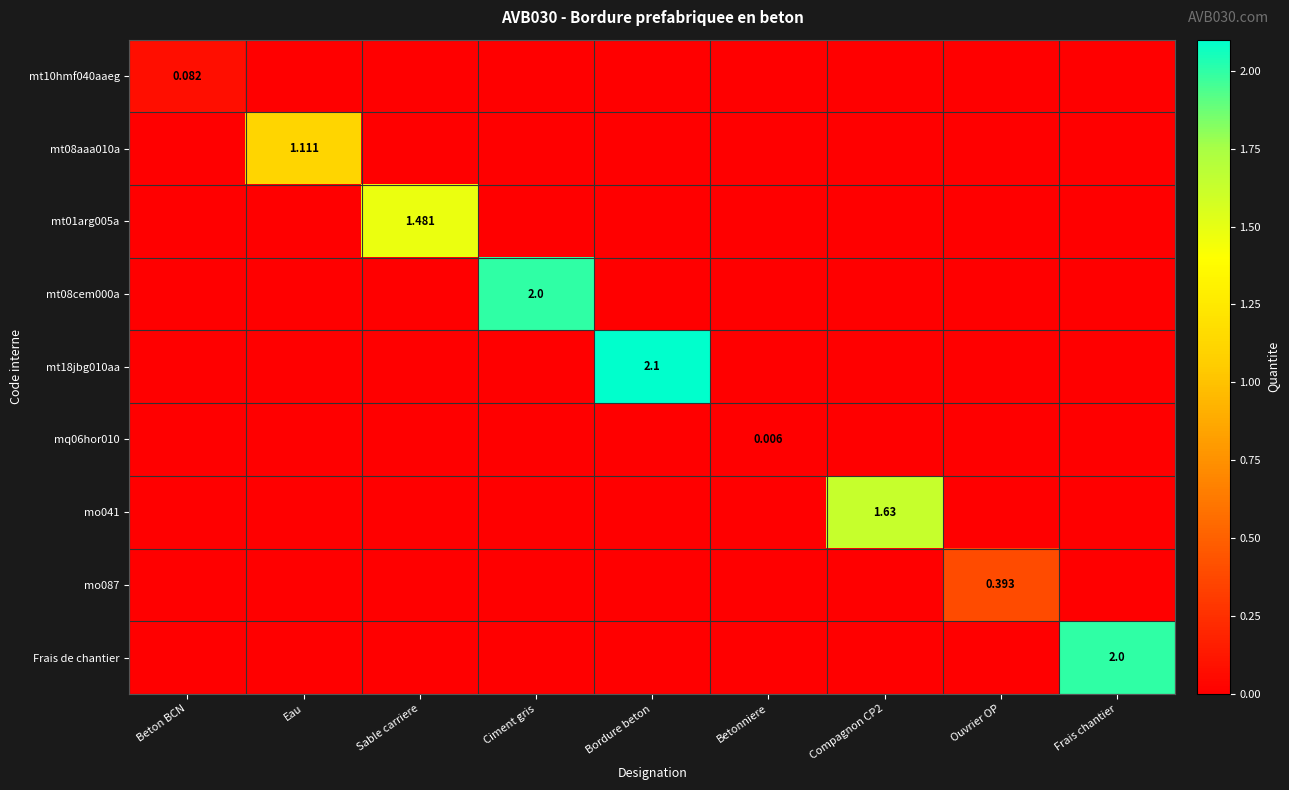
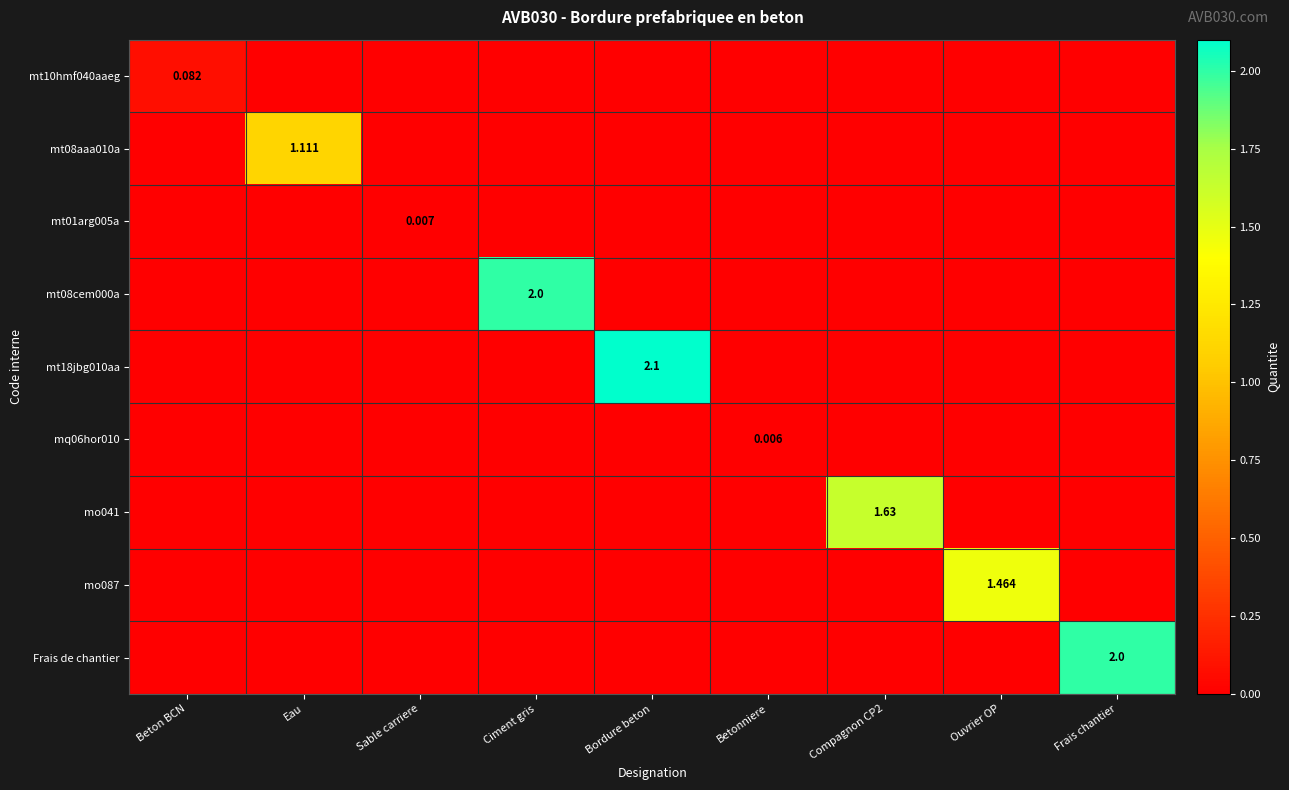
mt01arg005a, Sable carriere: 1.481 -> 0.007
mo087, Ouvrier OP: 0.393 -> 1.464
